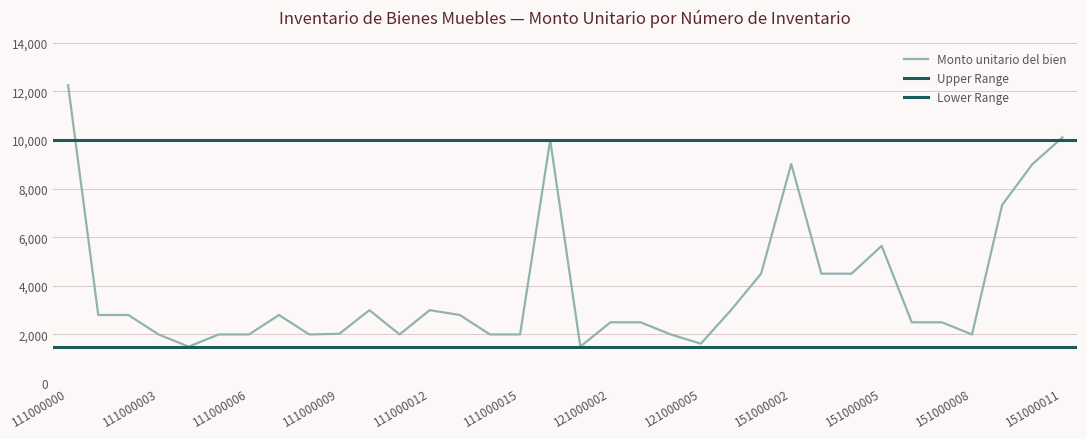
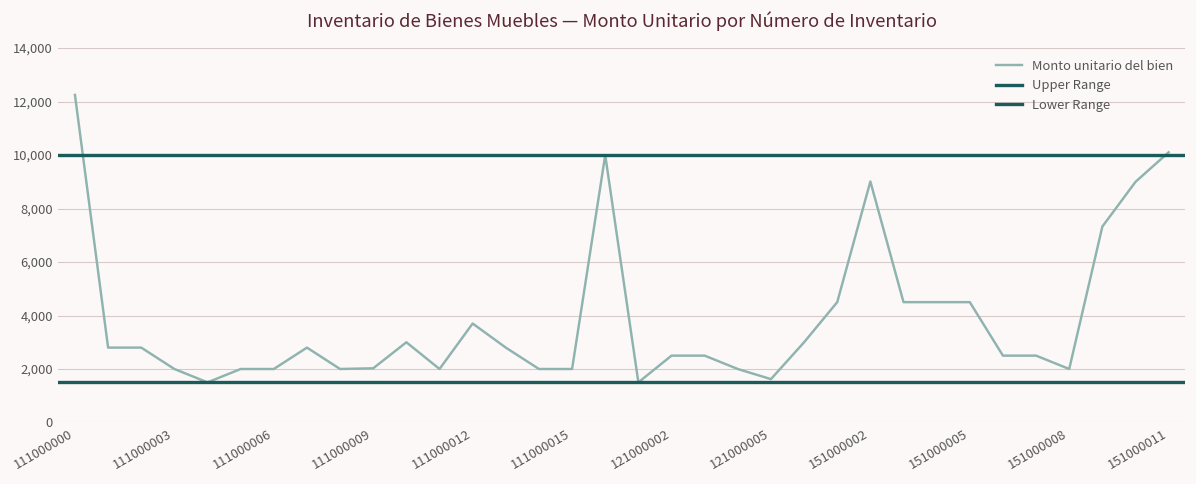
111000012: 3,000 -> 3,700
151000005: 5,600 -> 4,500
